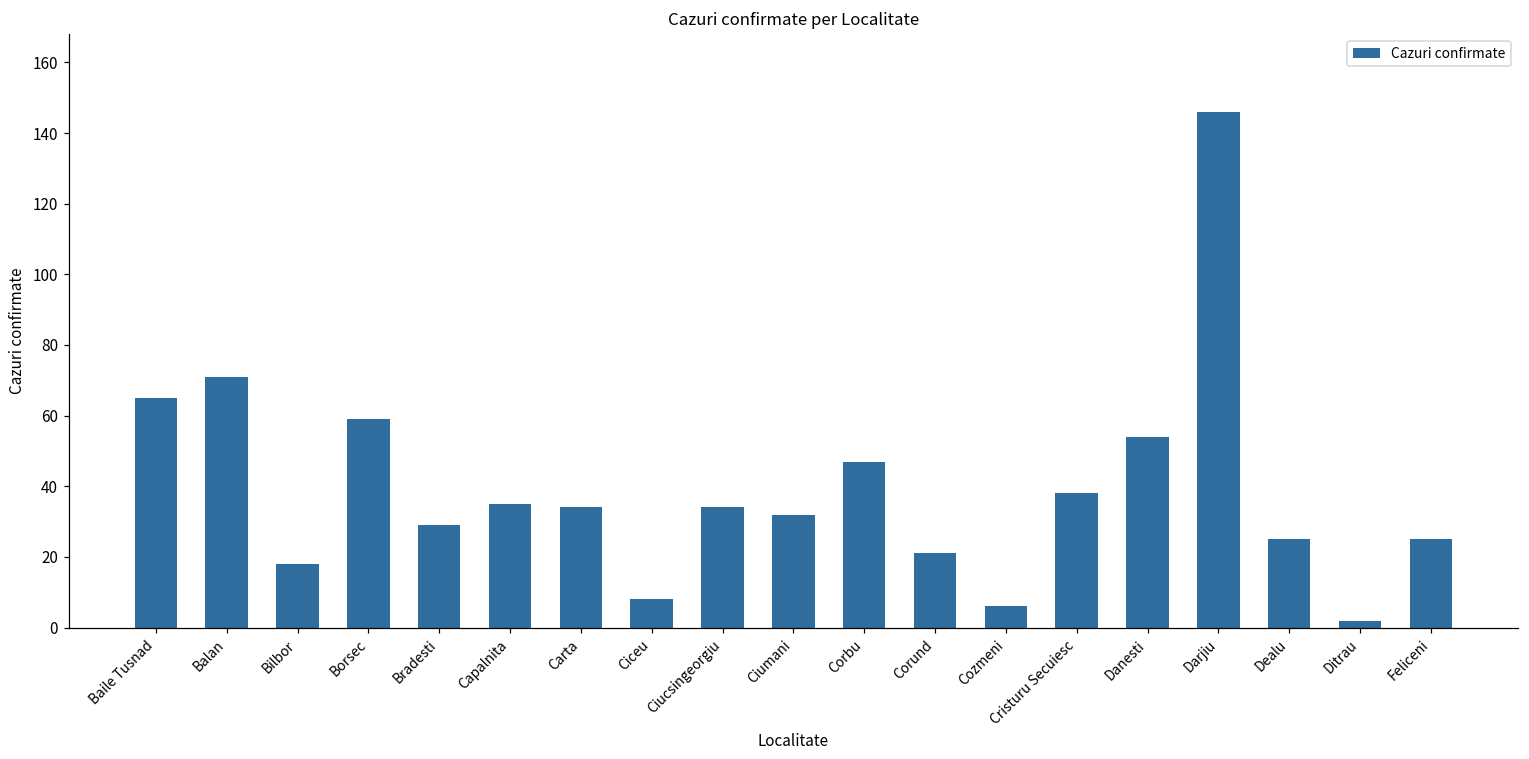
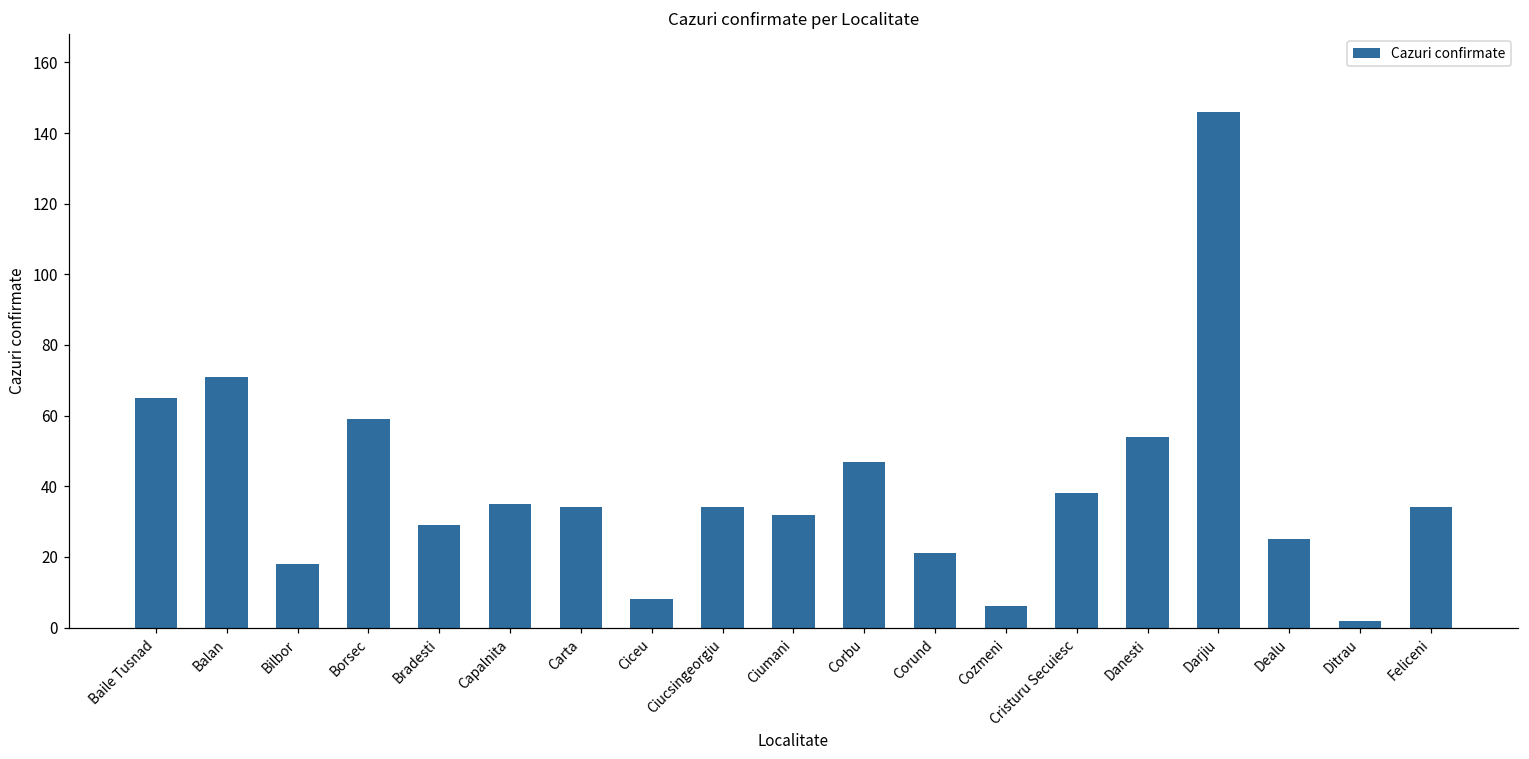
Feliceni: 25 -> 34
